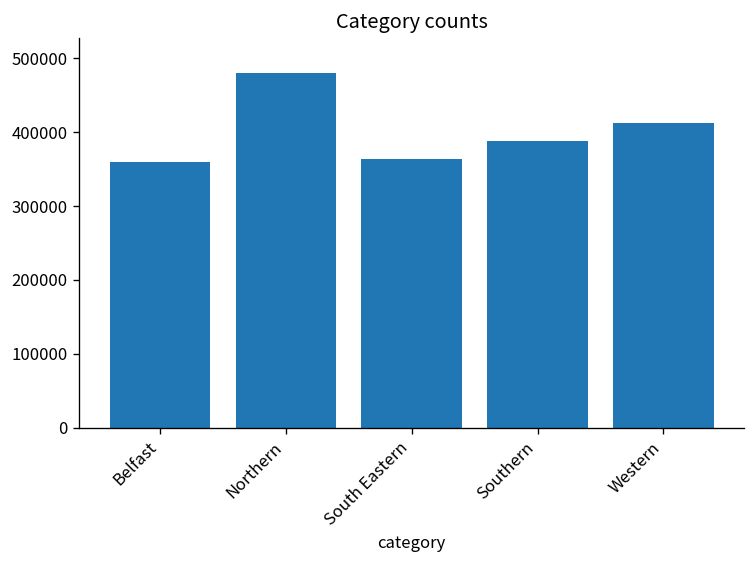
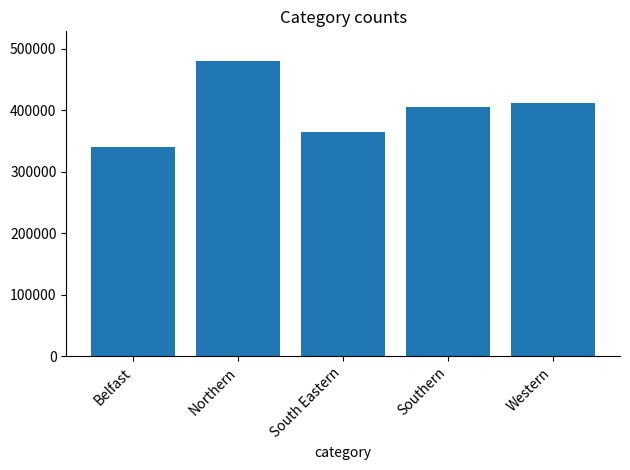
Belfast: 360000 -> 340000
Southern: 390000 -> 410000
